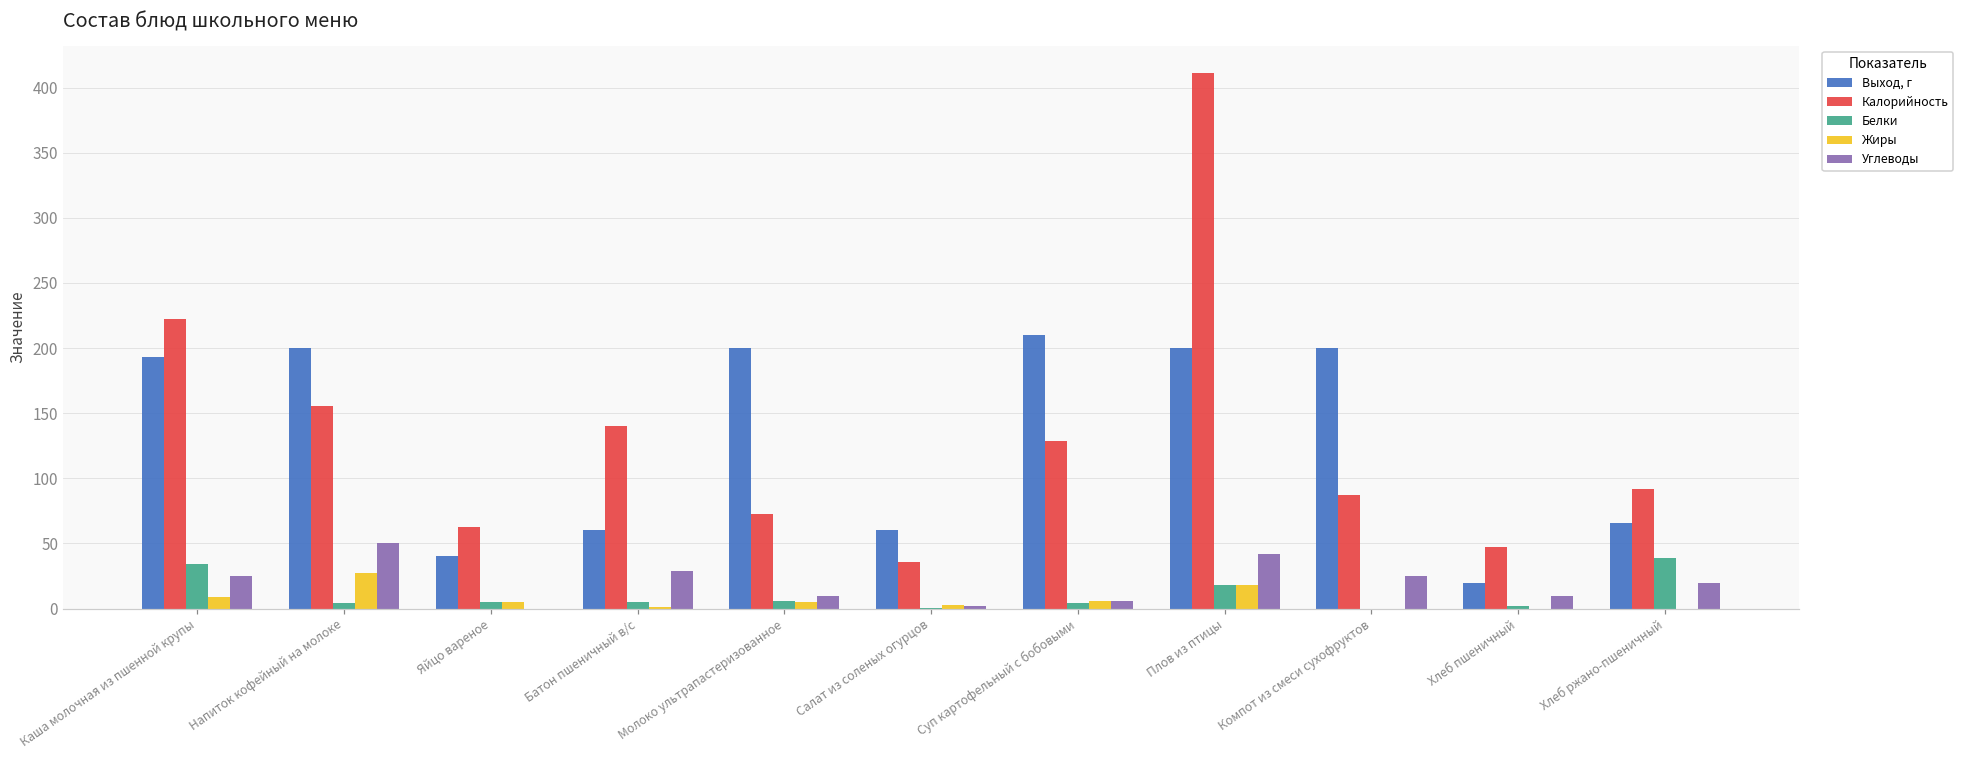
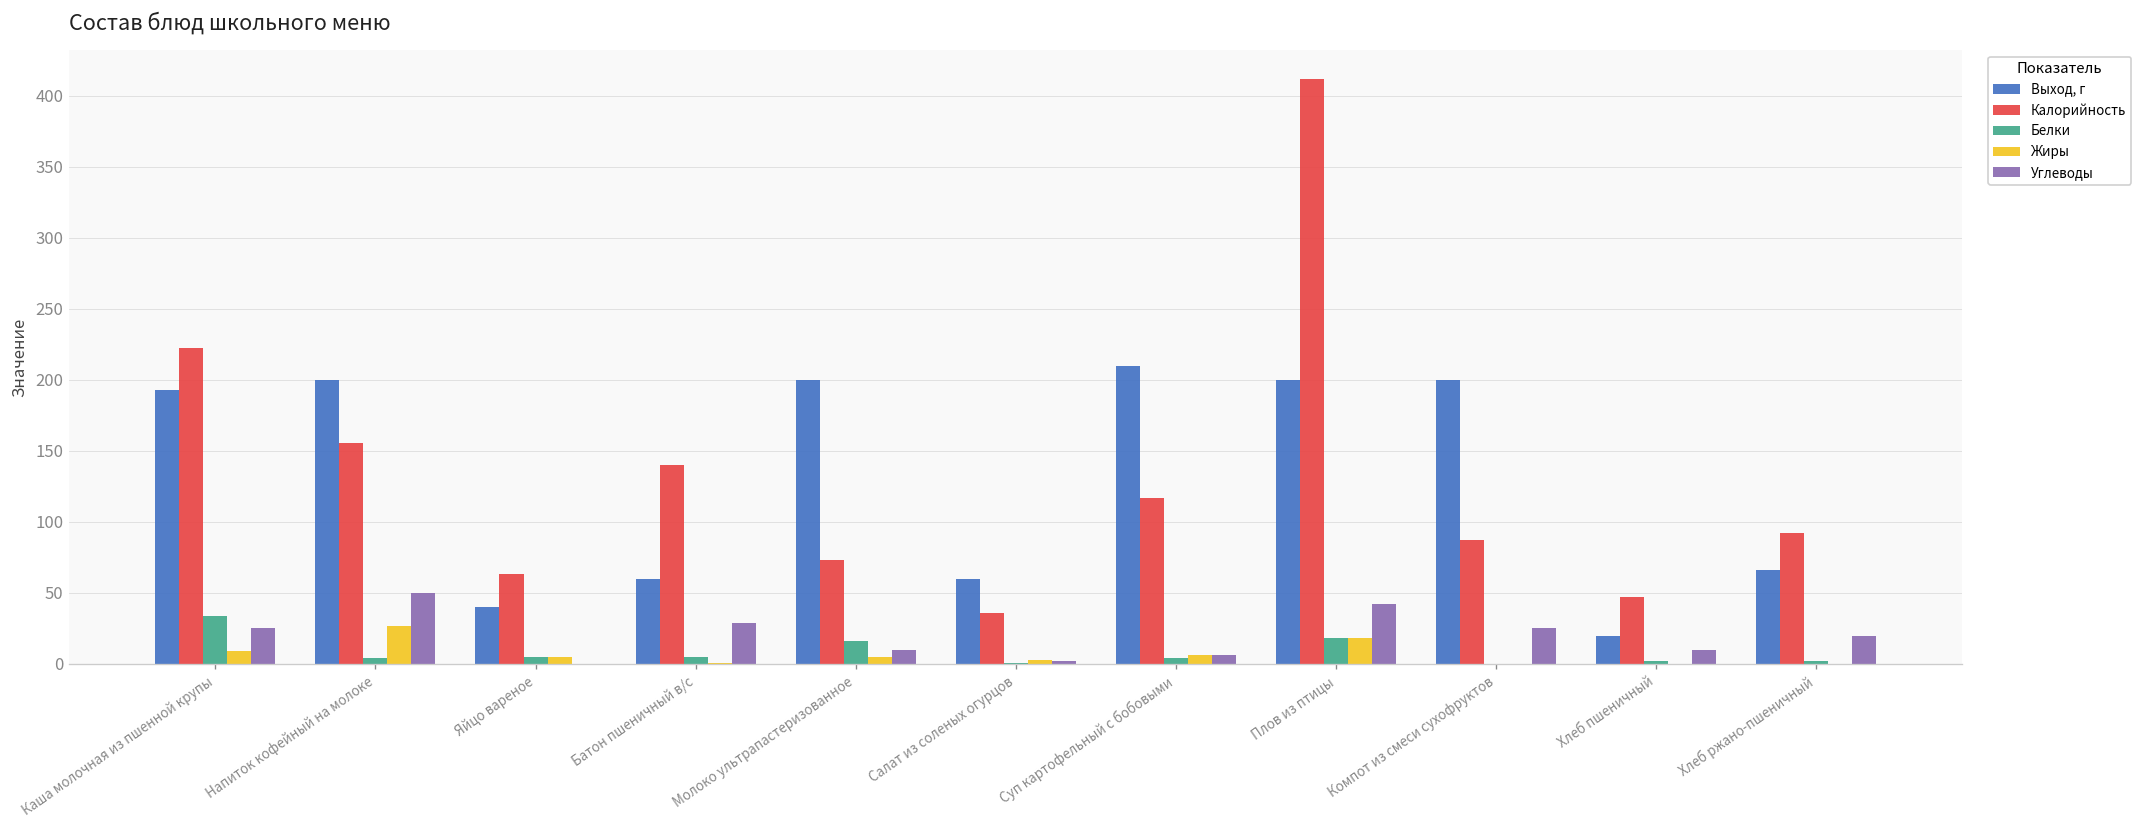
Белки, Молоко ультрапастеризованное: 6 -> 16
Калорийность, Суп картофельный с бобовыми: 129 -> 117
Белки, Хлеб ржано-пшеничный: 39 -> 2
